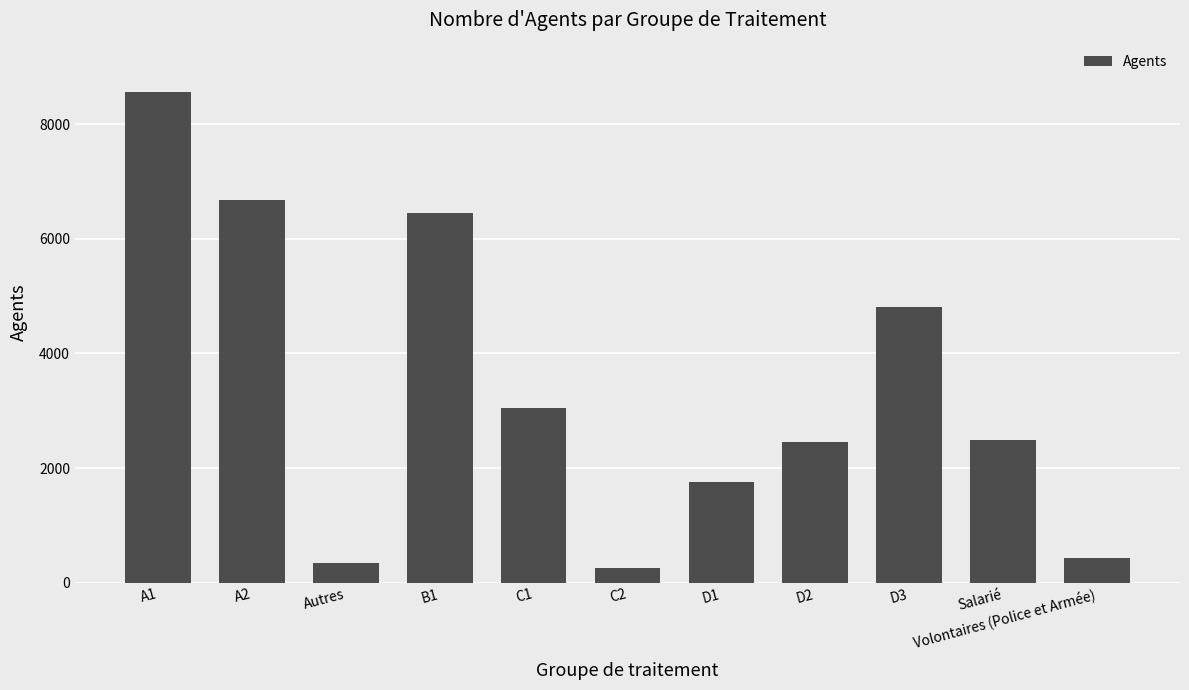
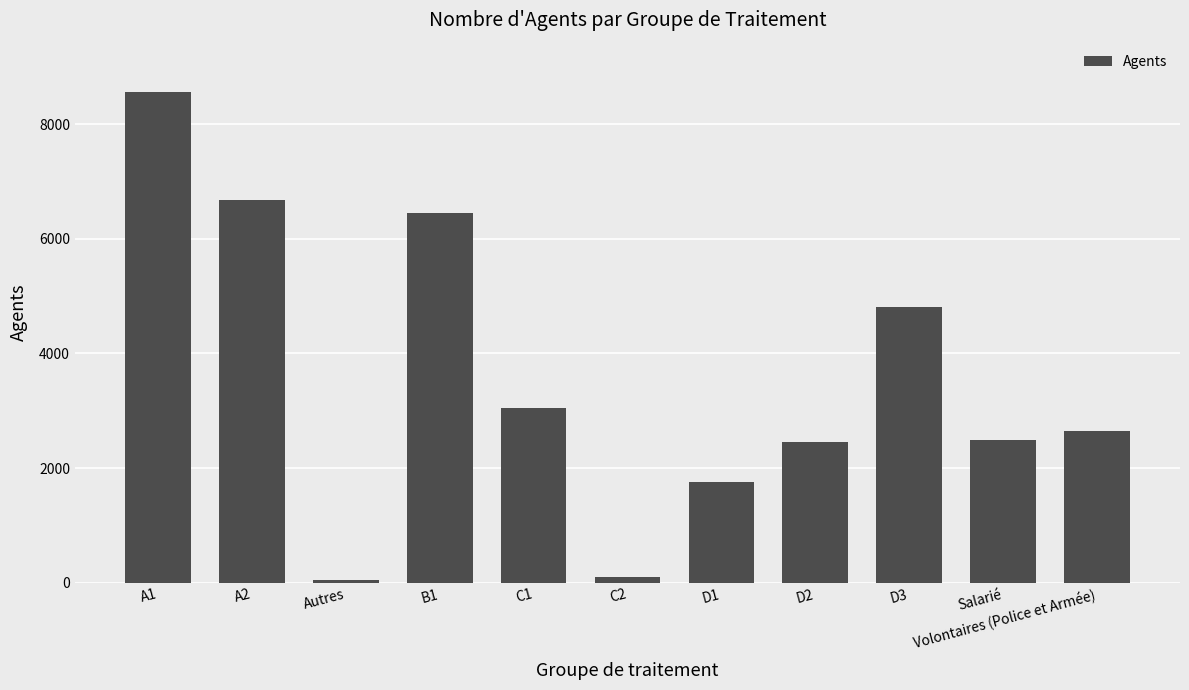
Autres: 300 -> 0
C2: 300 -> 100
Volontaires (Police et Armée): 400 -> 2700
